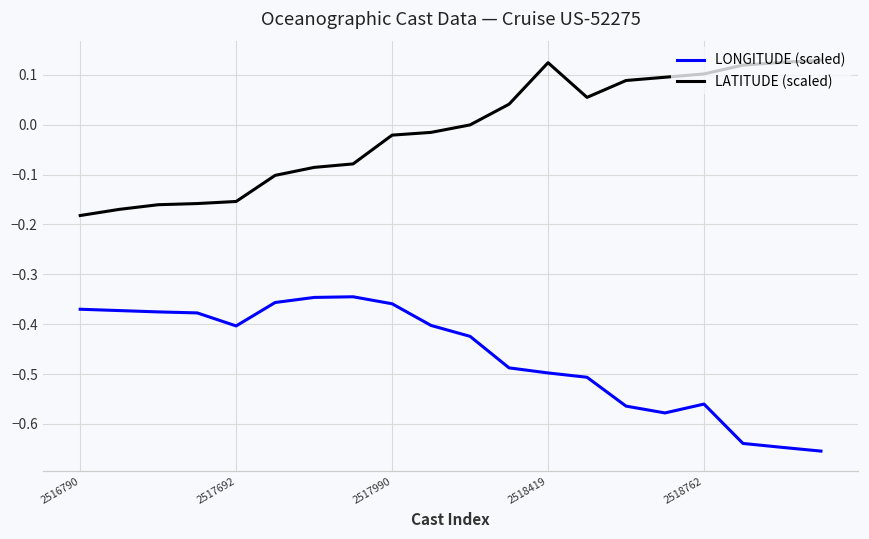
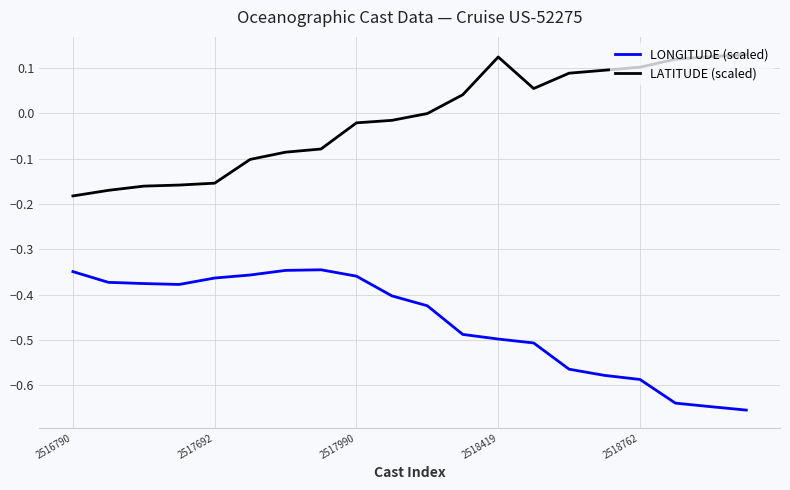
LONGITUDE (scaled), 2516790: -0.37 -> -0.35
LONGITUDE (scaled), 2517692: -0.40 -> -0.36
LONGITUDE (scaled), 2518762: -0.56 -> -0.59
